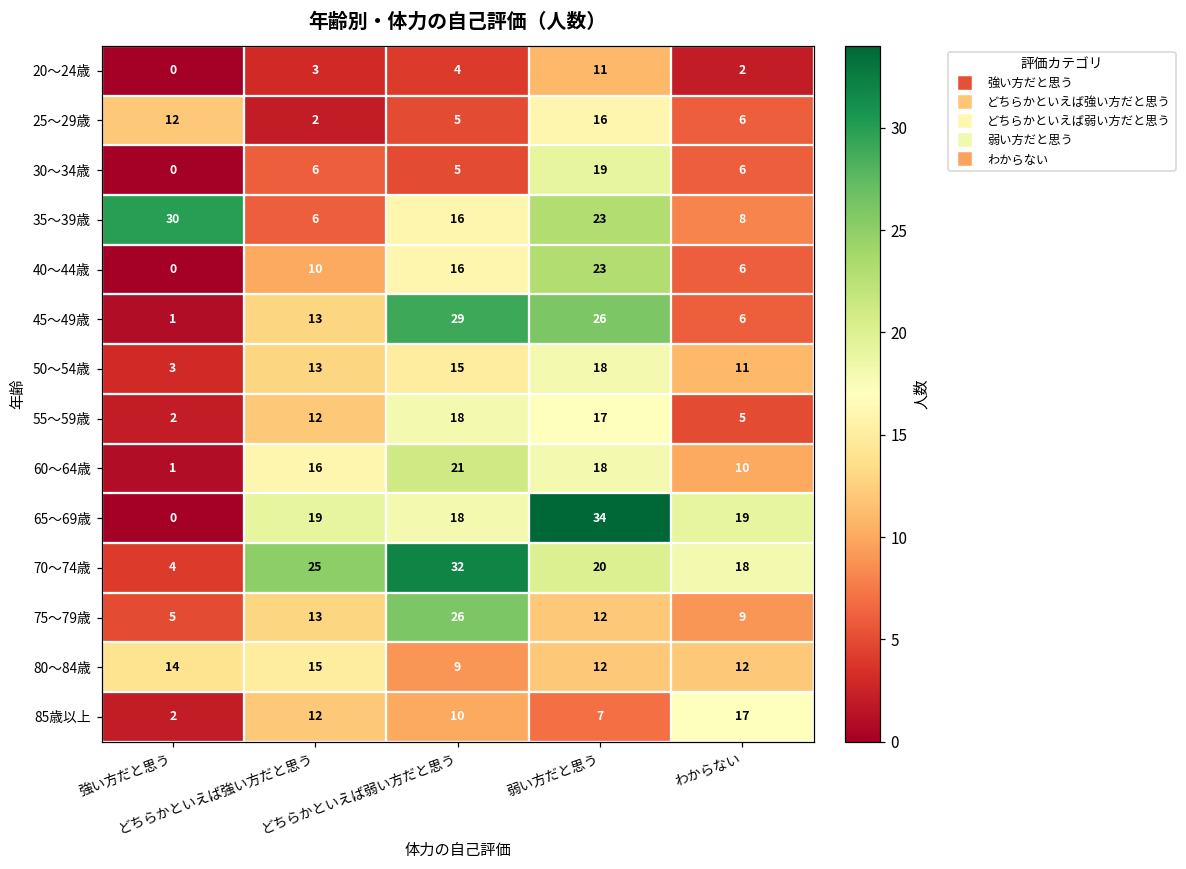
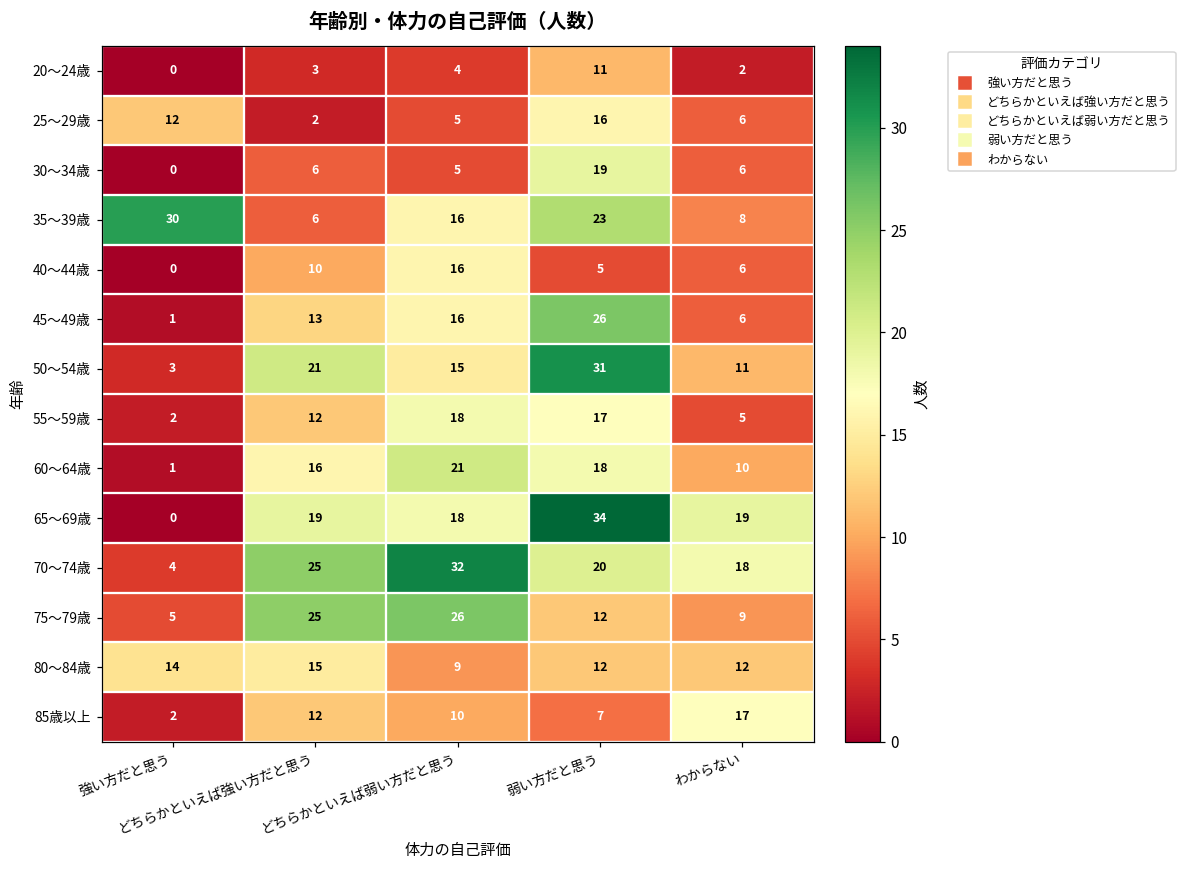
40～44歳, 弱い方だと思う: 23 -> 5
45～49歳, どちらかといえば弱い方だと思う: 29 -> 16
50～54歳, どちらかといえば強い方だと思う: 13 -> 21
50～54歳, 弱い方だと思う: 18 -> 31
75～79歳, どちらかといえば強い方だと思う: 13 -> 25
